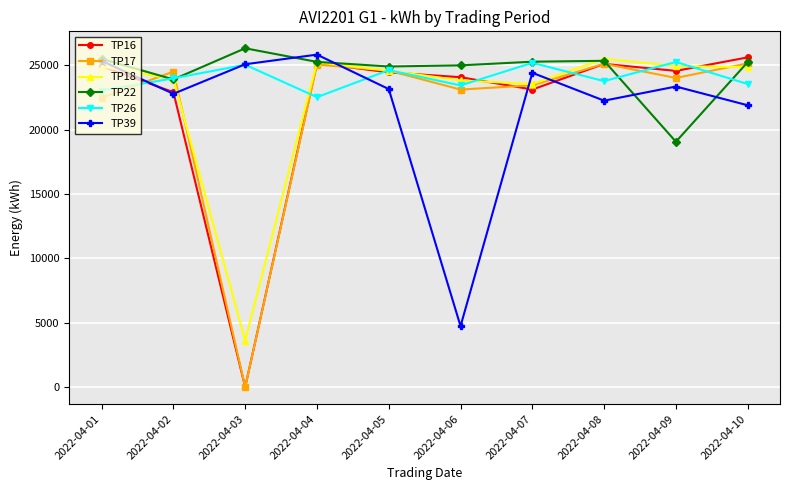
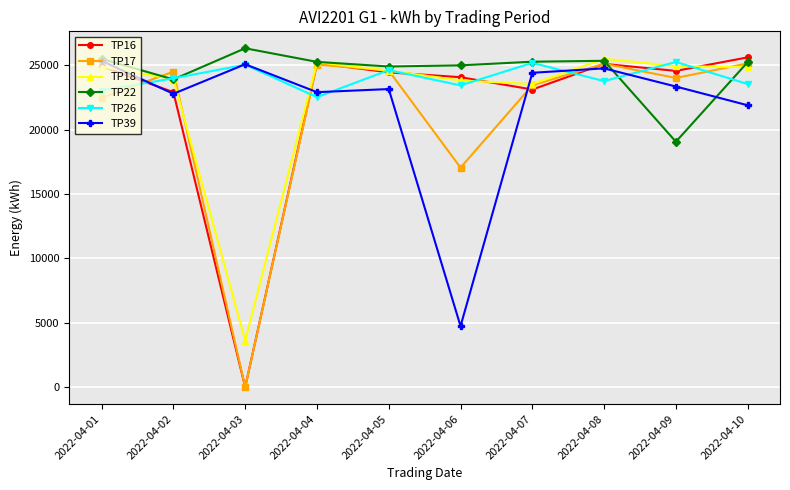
TP39, 2022-04-04: 25800 -> 22900
TP17, 2022-04-06: 23100 -> 17100
TP39, 2022-04-08: 22300 -> 24800
